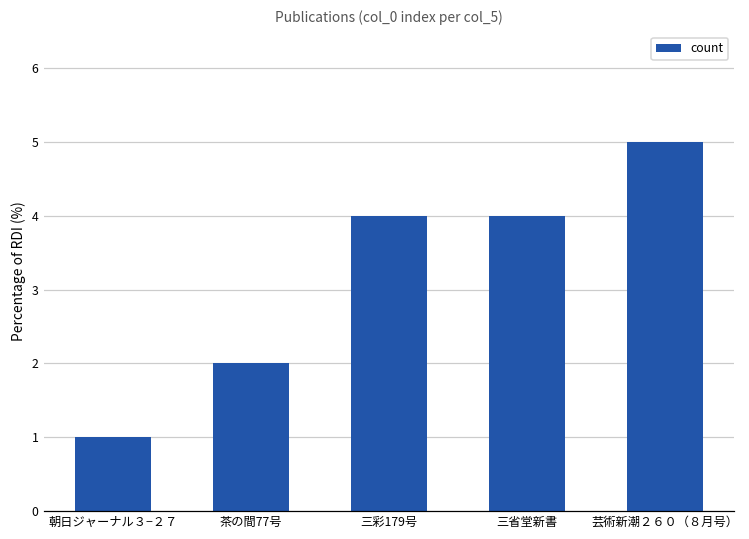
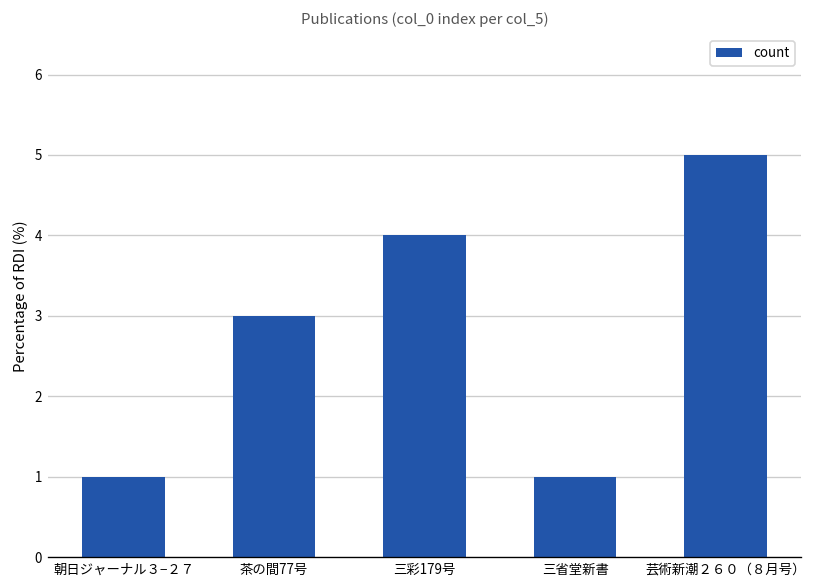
茶の間77号: 2 -> 3
三省堂新書: 4 -> 1
